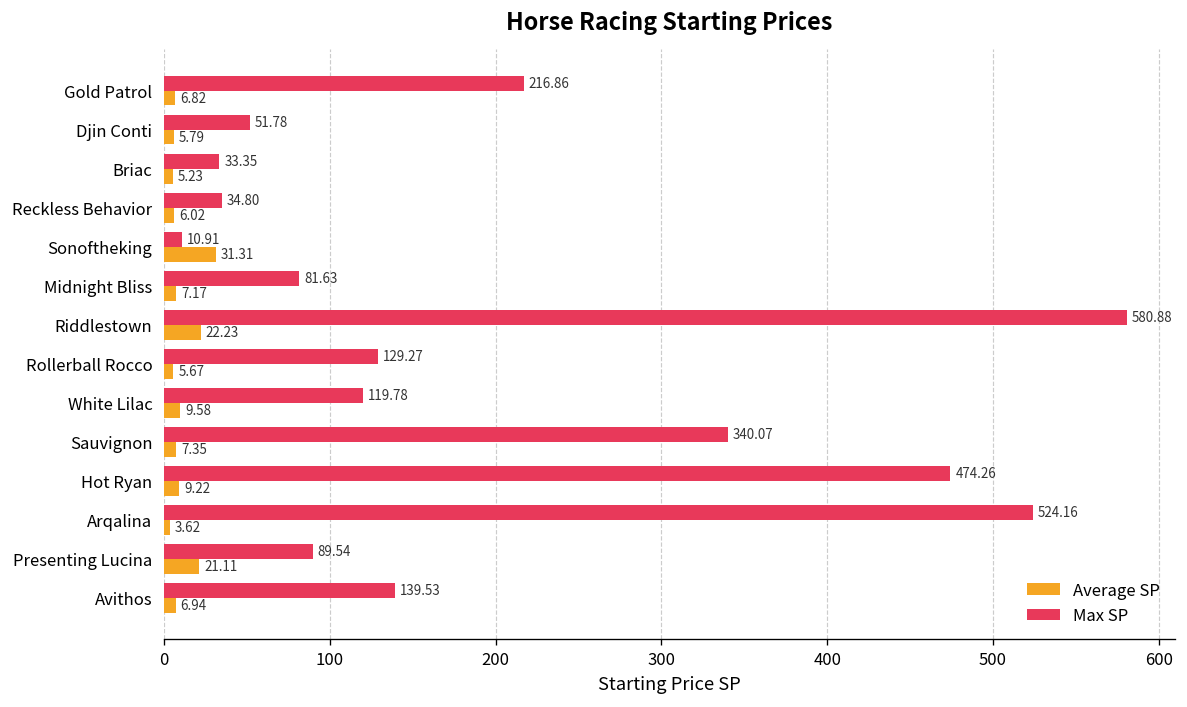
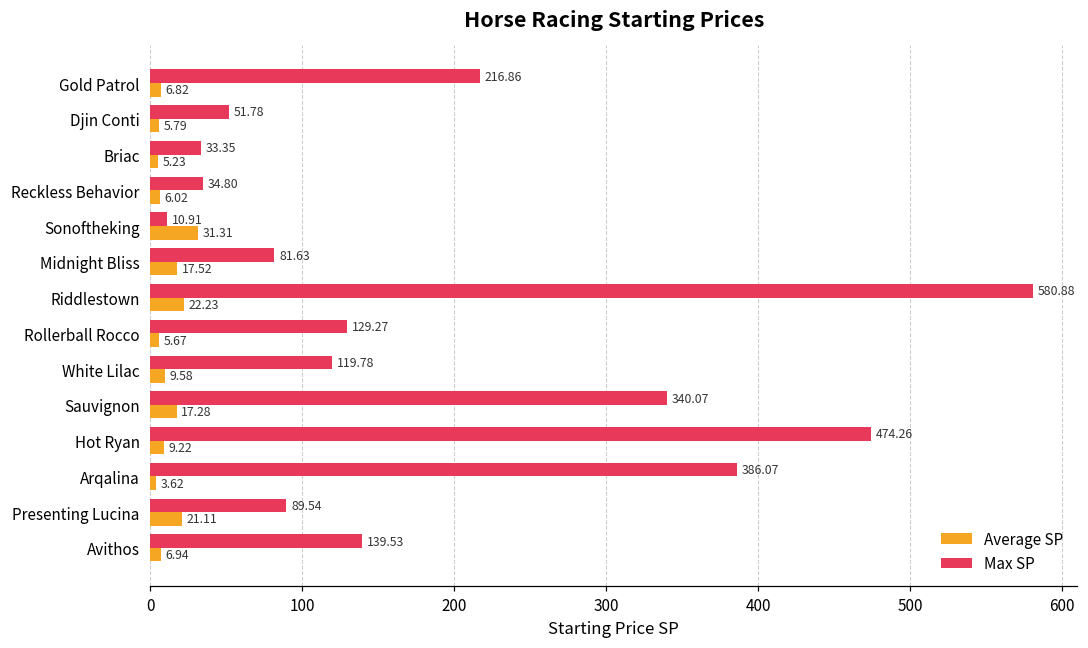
Average SP, Midnight Bliss: 7.17 -> 17.52
Average SP, Sauvignon: 7.35 -> 17.28
Max SP, Arqalina: 524.16 -> 386.07
